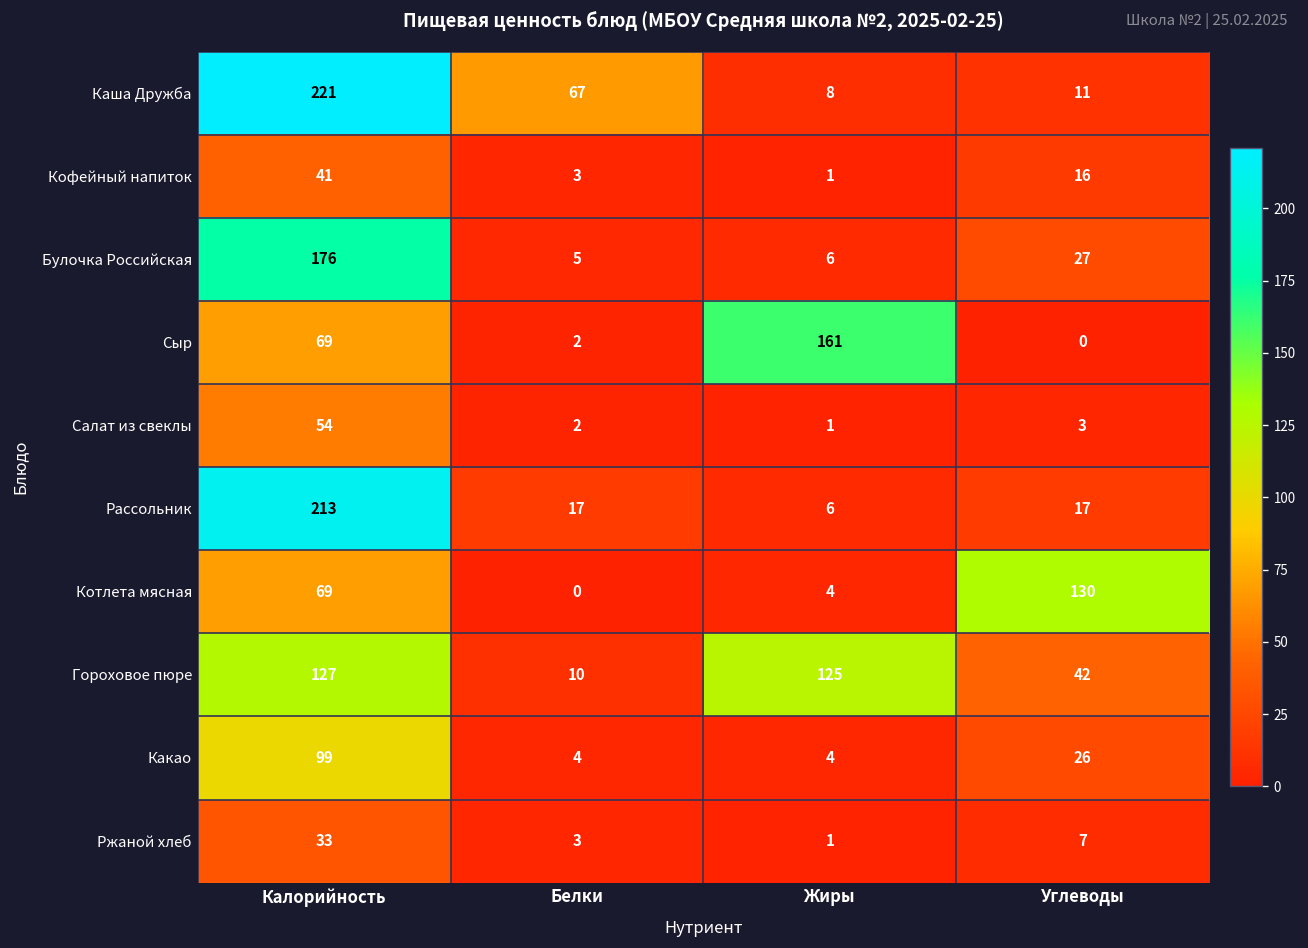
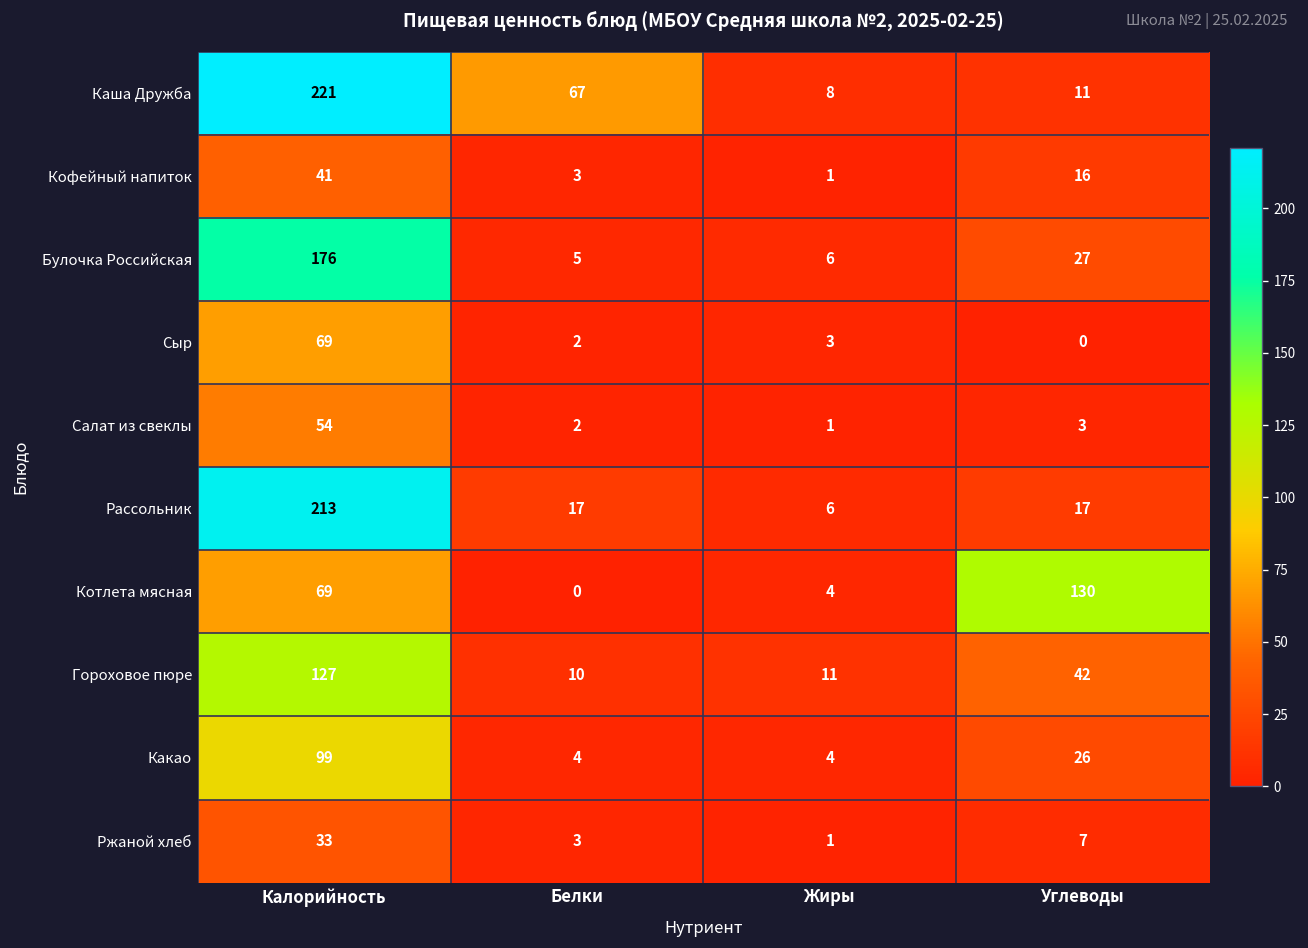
Сыр, Жиры: 161 -> 3
Гороховое пюре, Жиры: 125 -> 11
